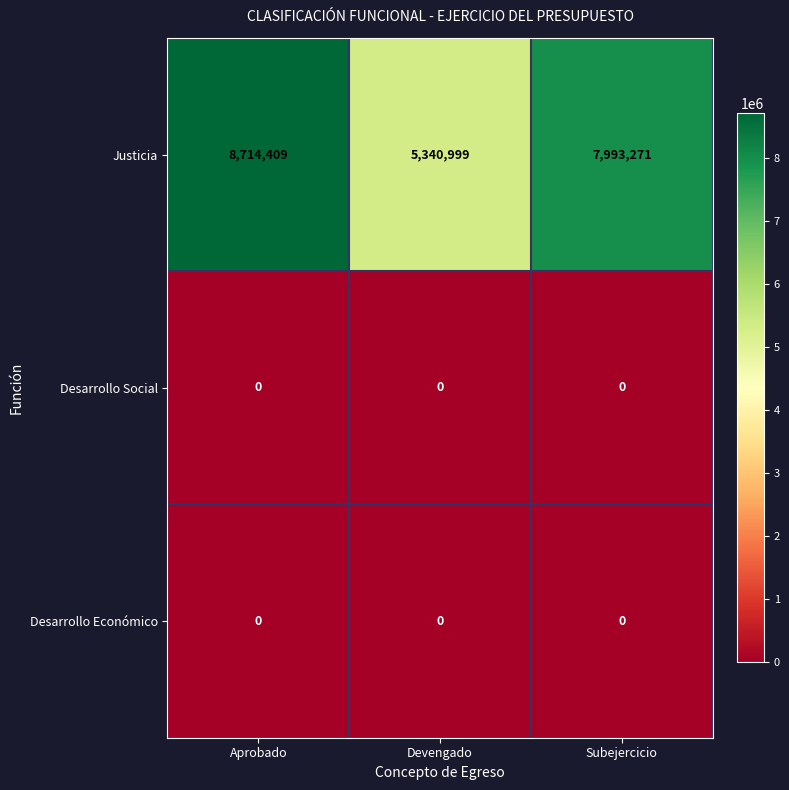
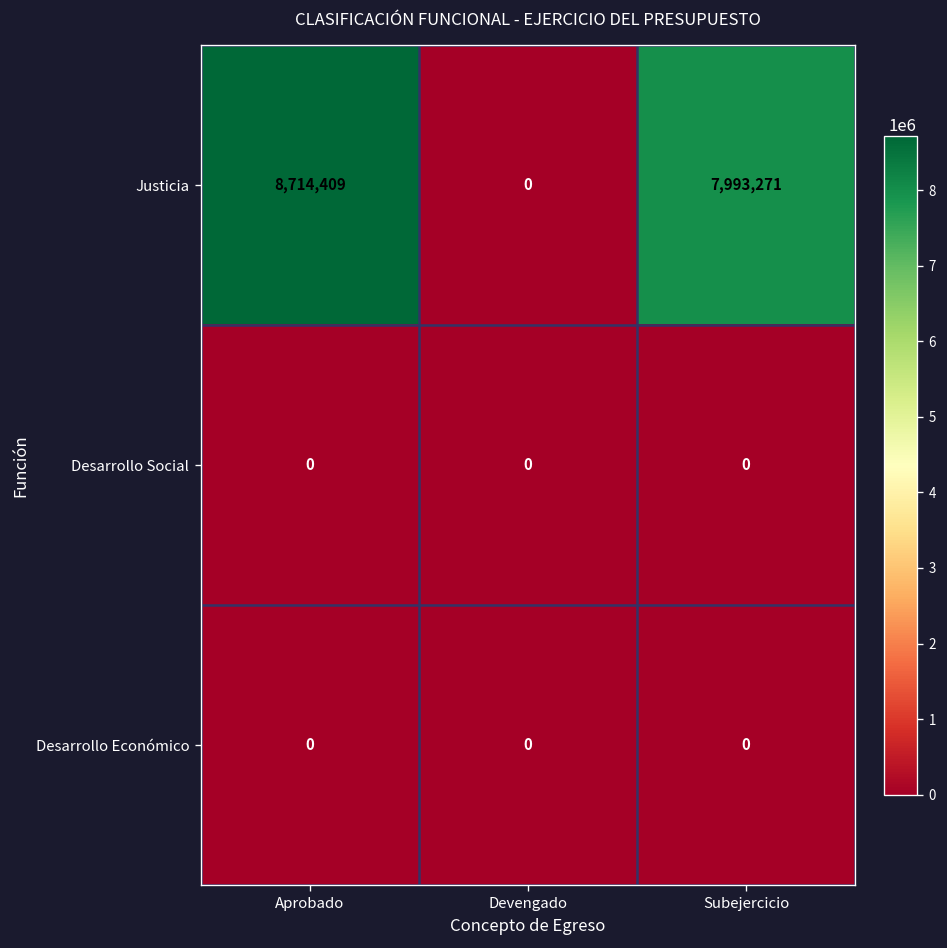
Justicia, Devengado: 5,340,999 -> 0
